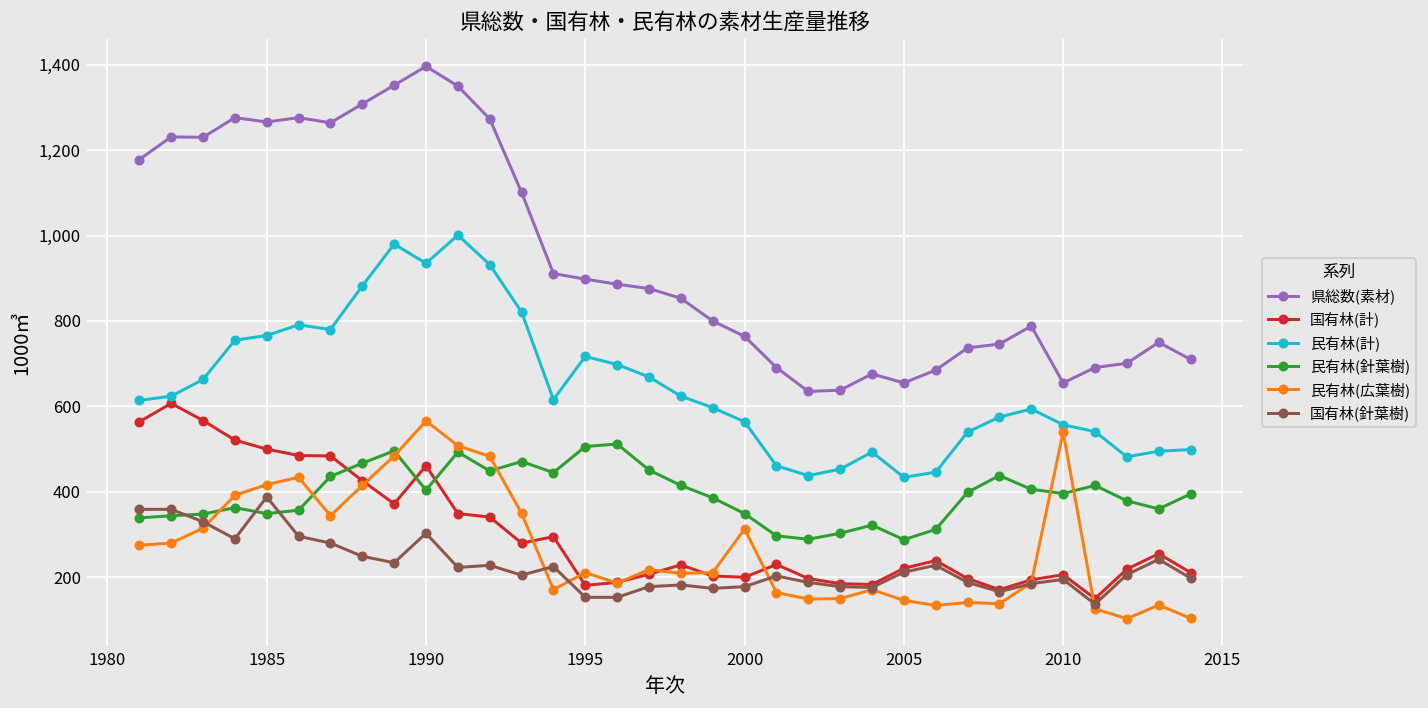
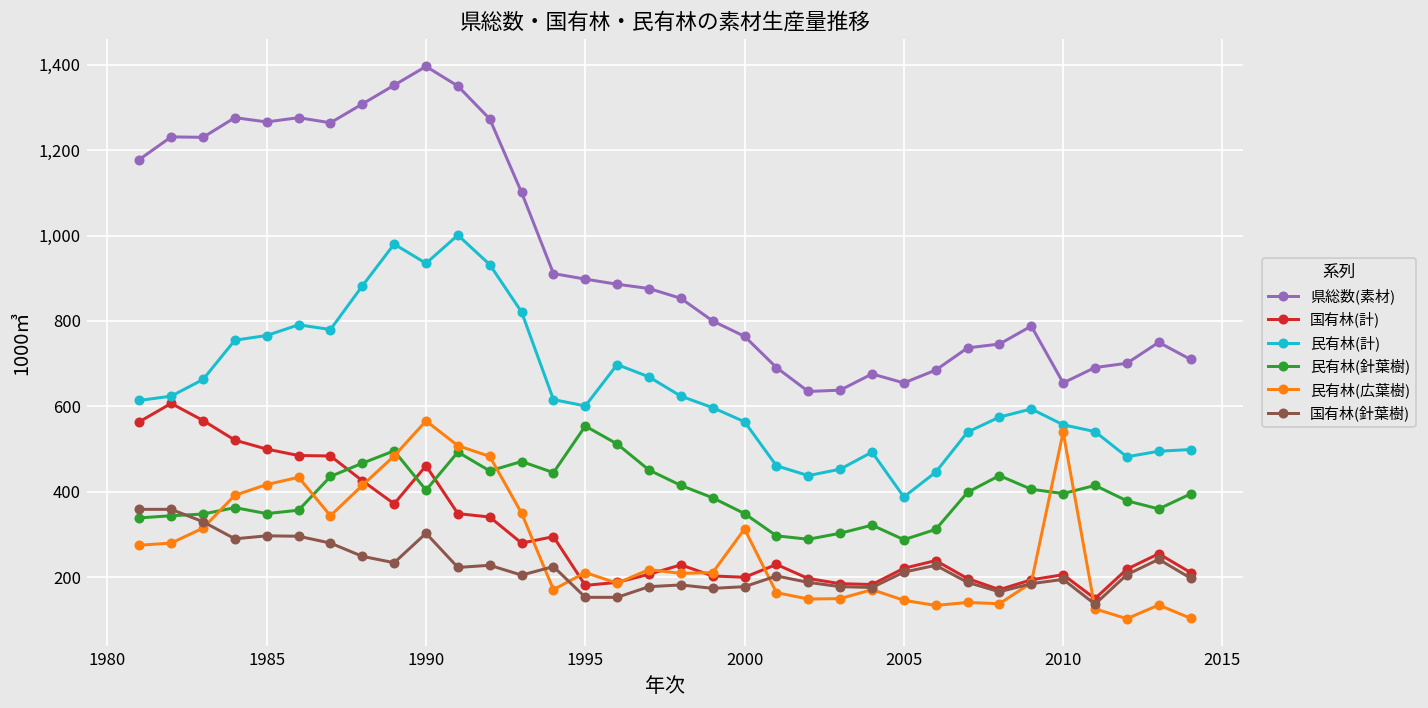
国有林(針葉樹), 1985: 390 -> 300
民有林(計), 1995: 720 -> 600
民有林(針葉樹), 1995: 510 -> 550
民有林(計), 2005: 430 -> 390
